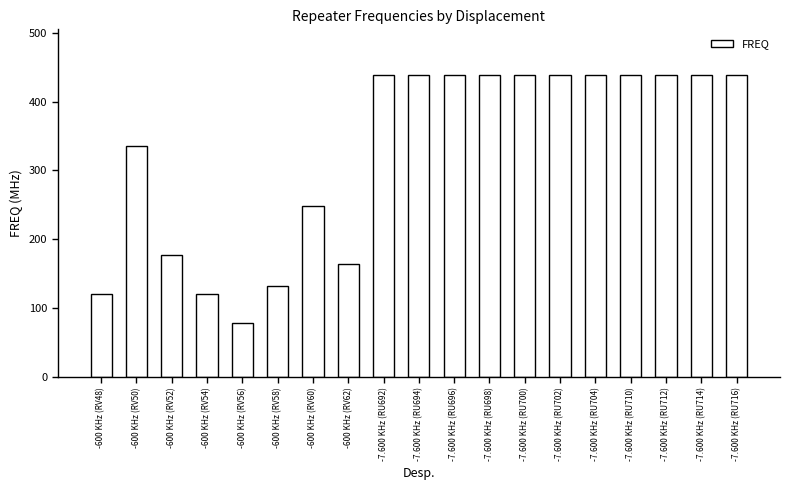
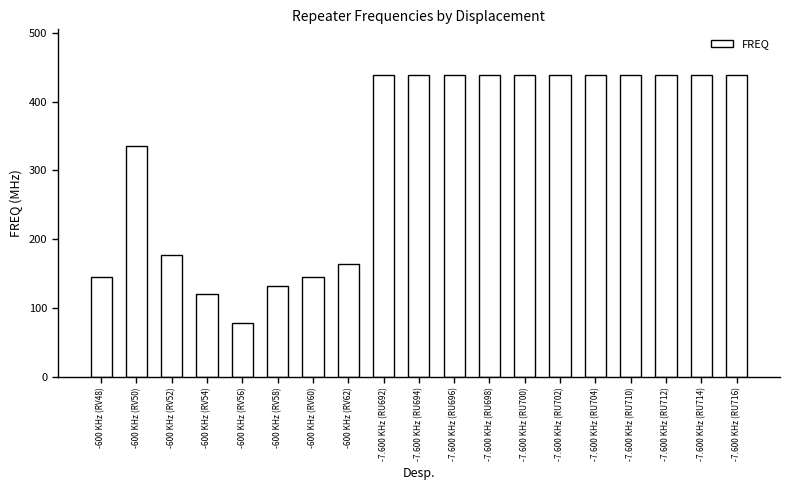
-600 KHz (RV48): 120 -> 150
-600 KHz (RV60): 250 -> 150
